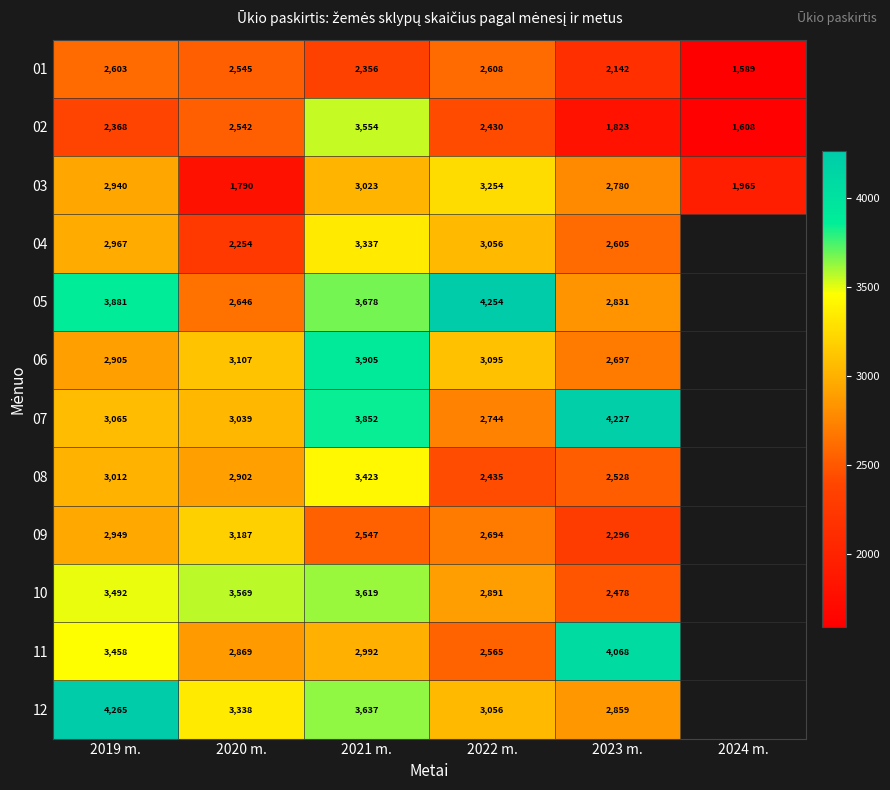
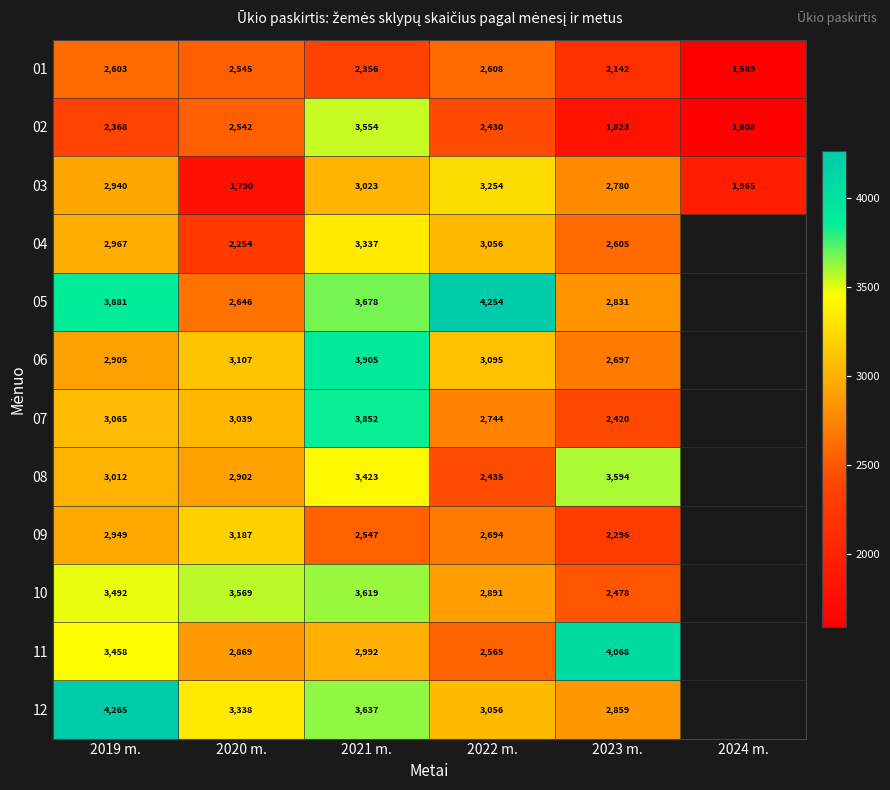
07, 2023 m.: 4,227 -> 2,420
08, 2023 m.: 2,528 -> 3,594
